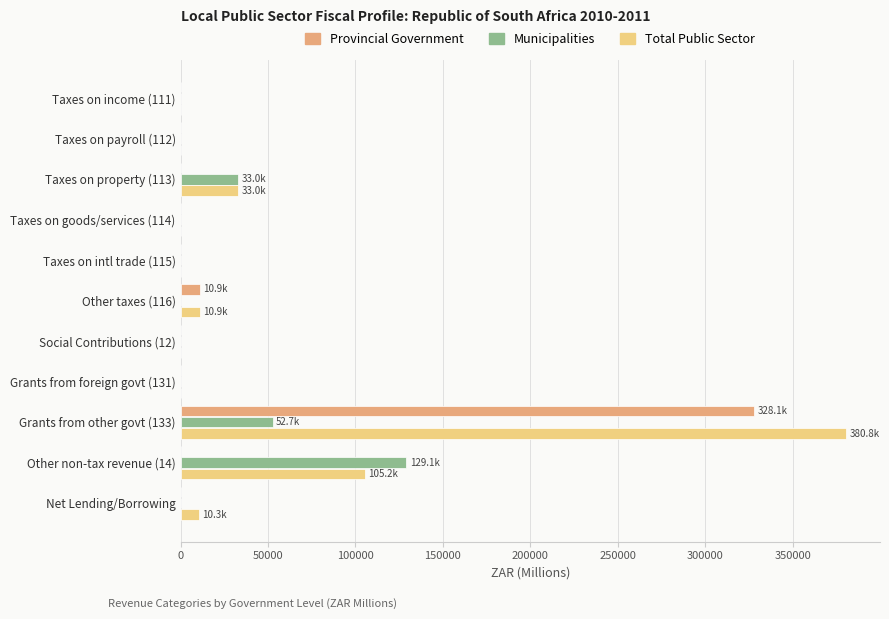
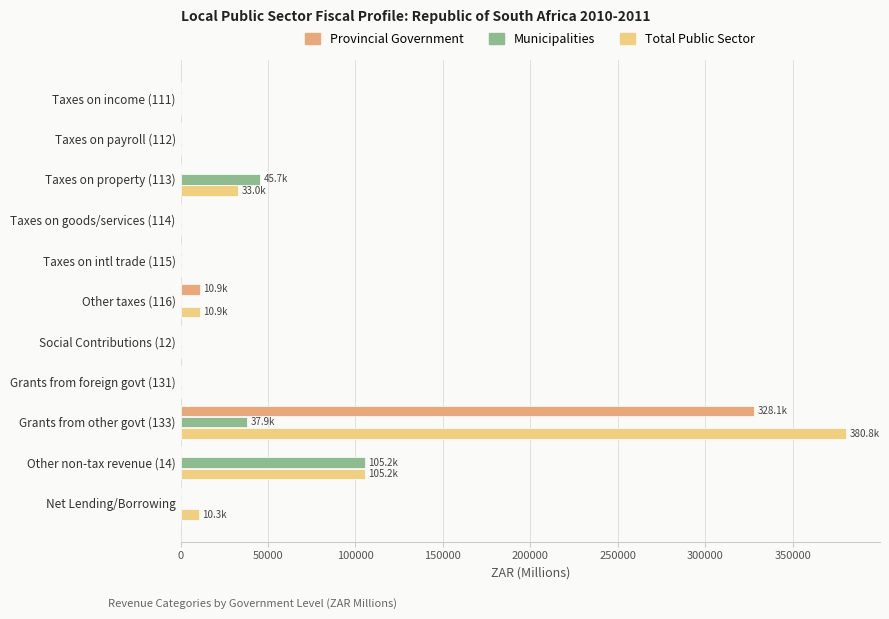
Municipalities, Taxes on property (113): 33.0k -> 45.7k
Municipalities, Grants from other govt (133): 52.7k -> 37.9k
Municipalities, Other non-tax revenue (14): 129.1k -> 105.2k
